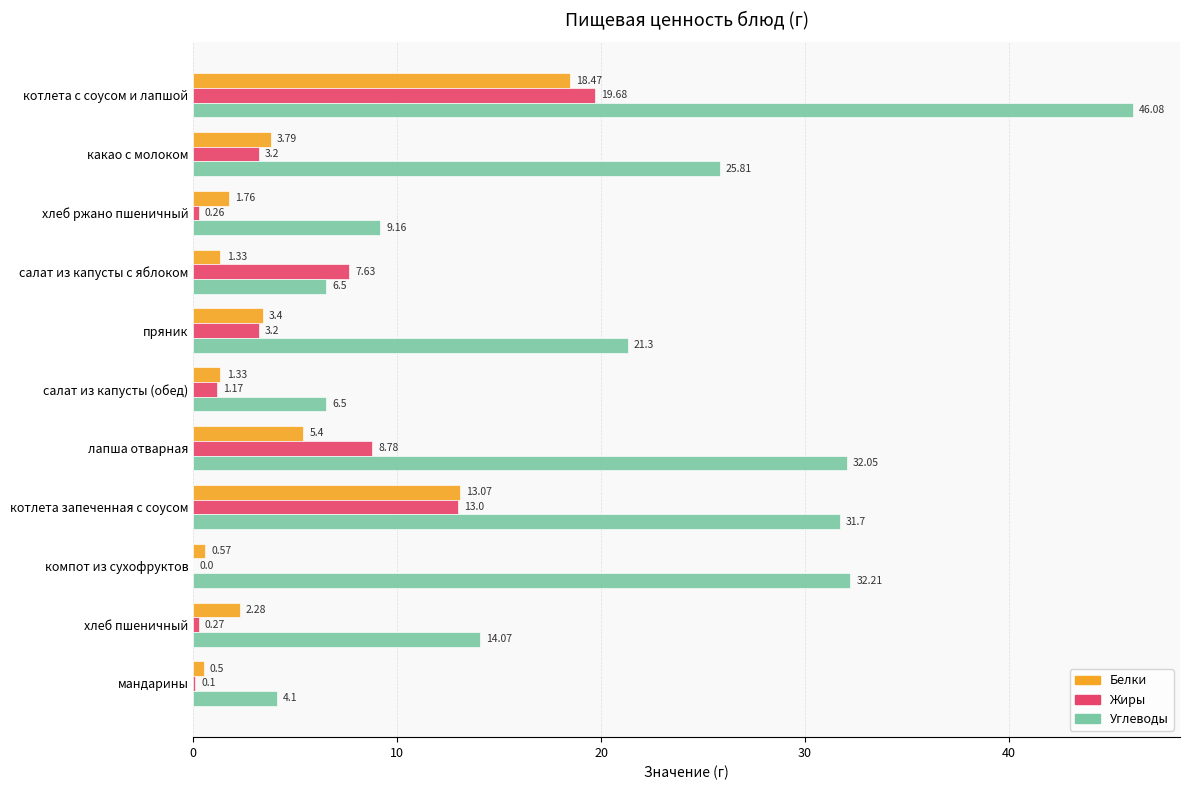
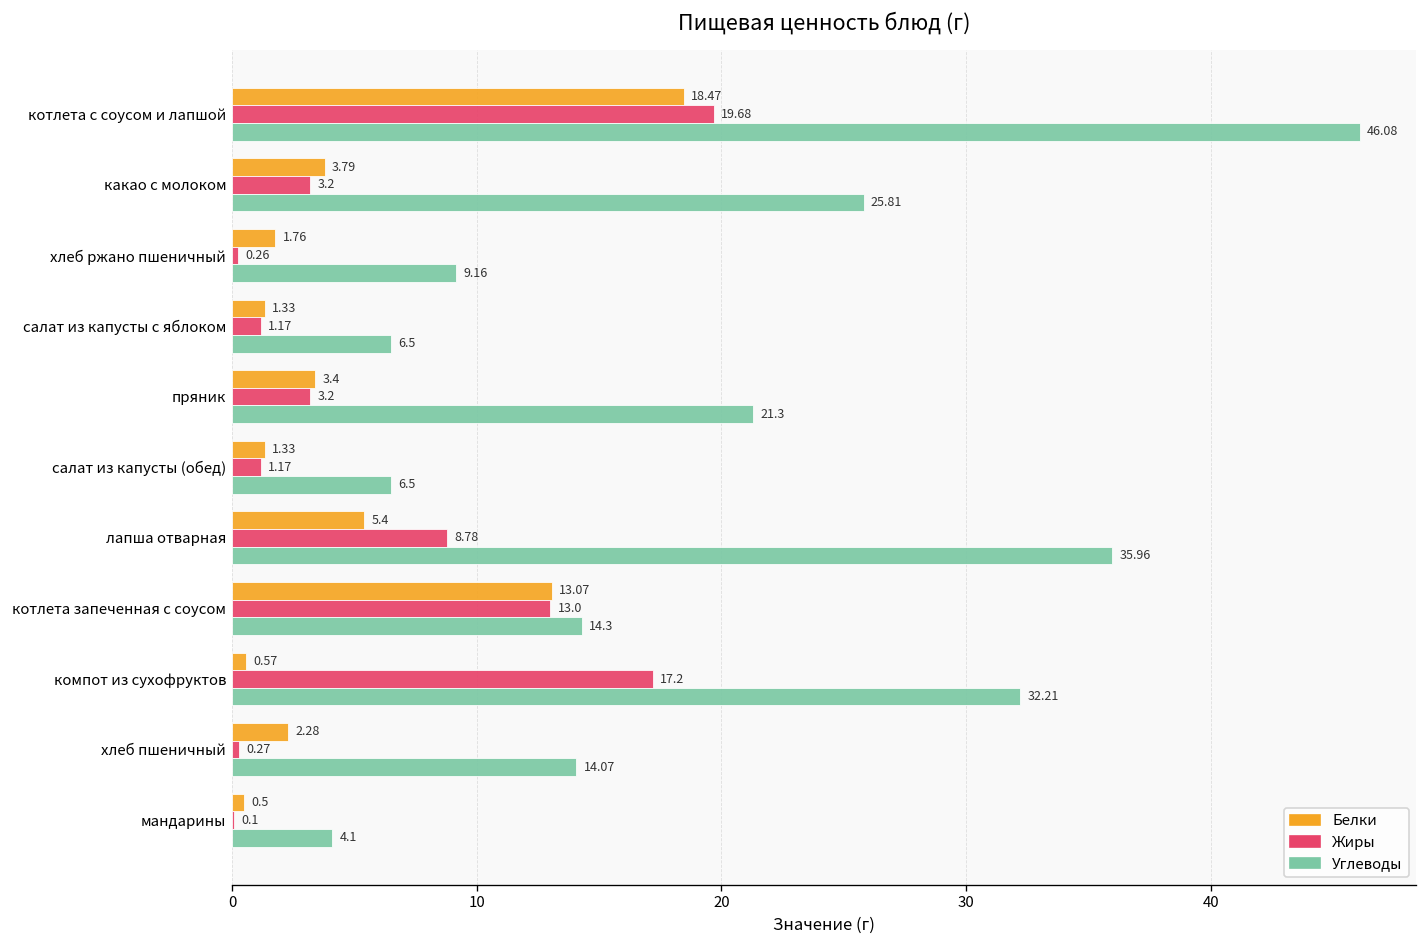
Жиры, салат из капусты с яблоком: 7.63 -> 1.17
Углеводы, лапша отварная: 32.05 -> 35.96
Углеводы, котлета запеченная с соусом: 31.7 -> 14.3
Жиры, компот из сухофруктов: 0.0 -> 17.2
